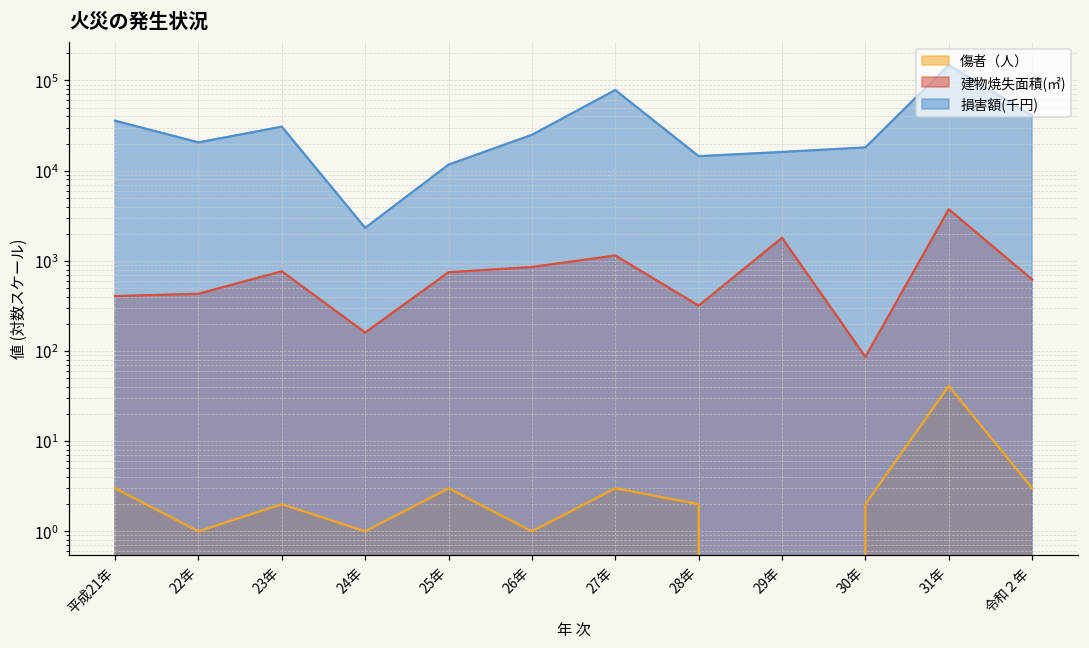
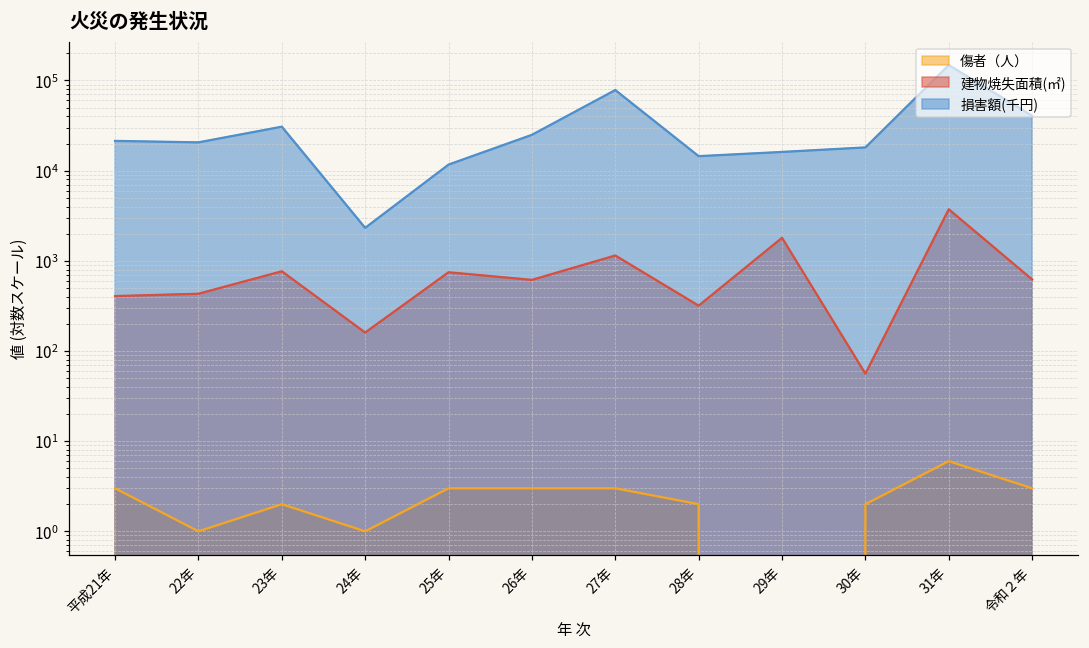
損害額(千円), 平成21年: 40000 -> 21000
傷者（人）, 26年: 1 -> 3
建物焼失面積(㎡), 26年: 900 -> 600
建物焼失面積(㎡), 30年: 90 -> 60
傷者（人）, 31年: 40 -> 6
